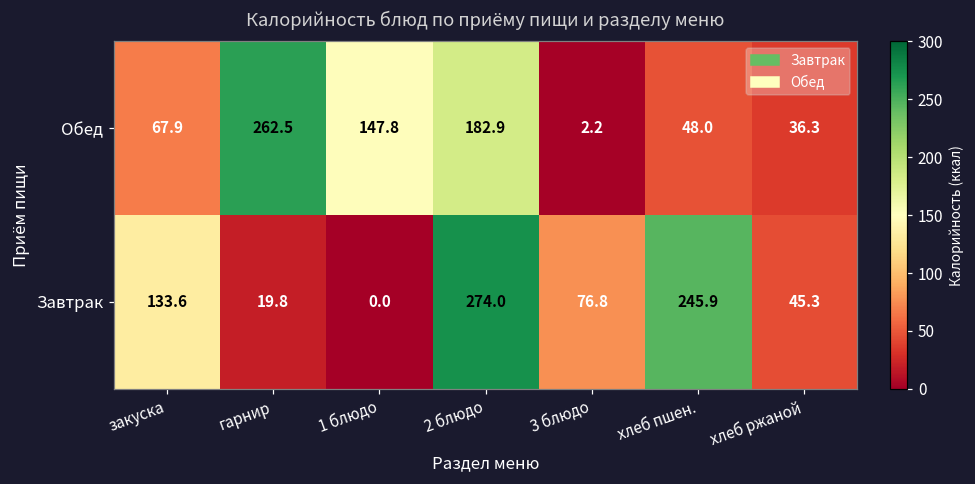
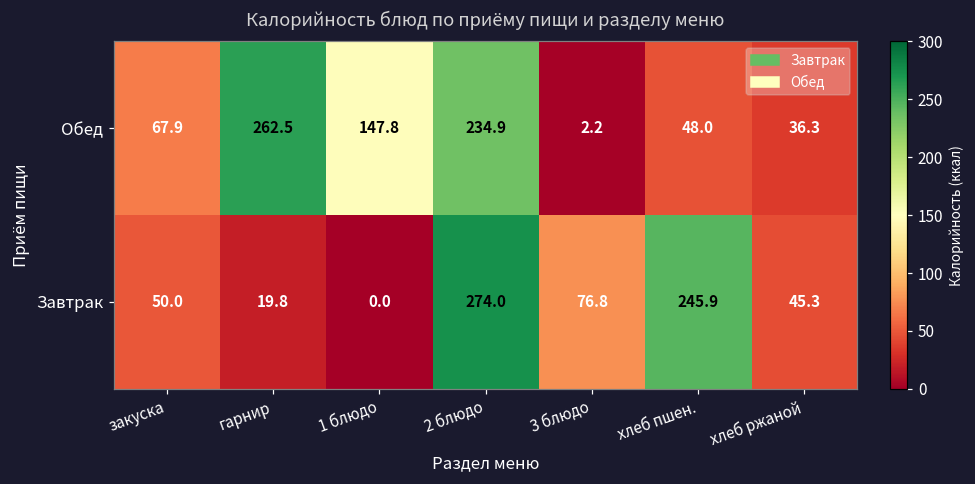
Обед, 2 блюдо: 182.9 -> 234.9
Завтрак, закуска: 133.6 -> 50.0
